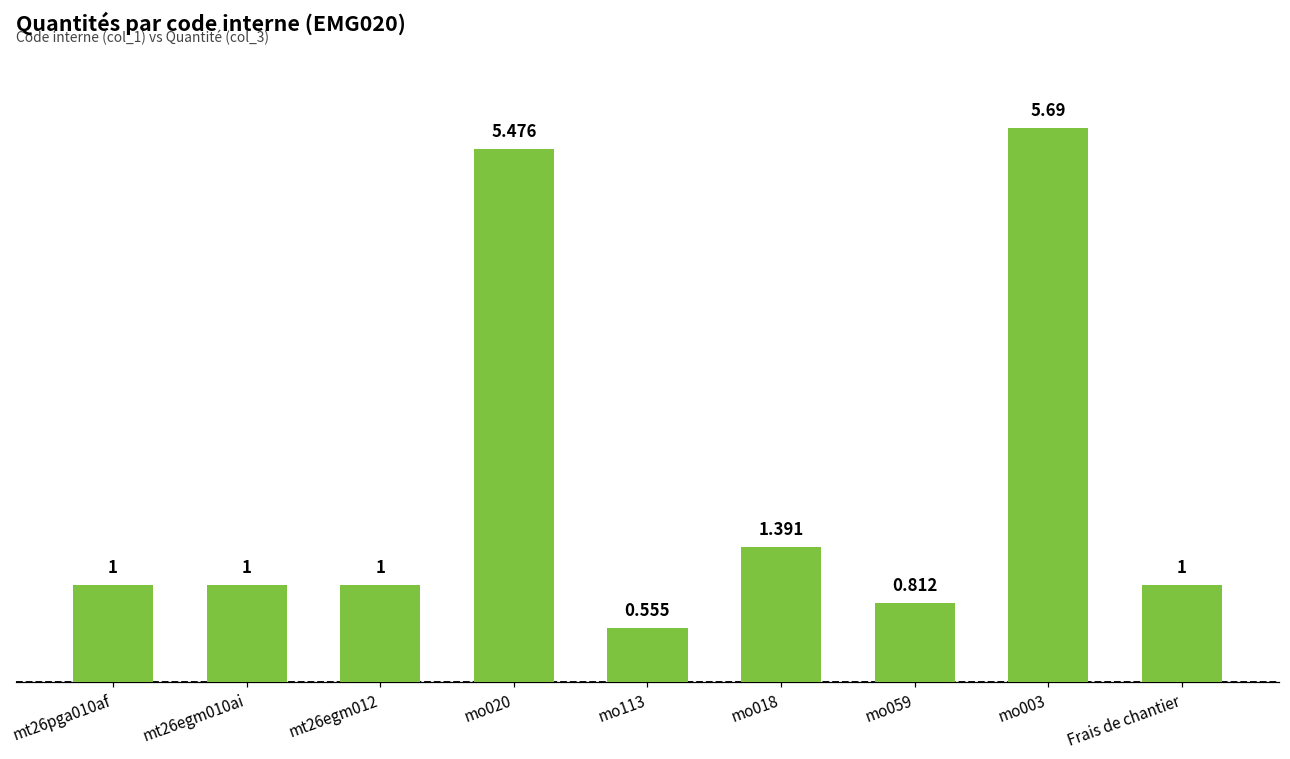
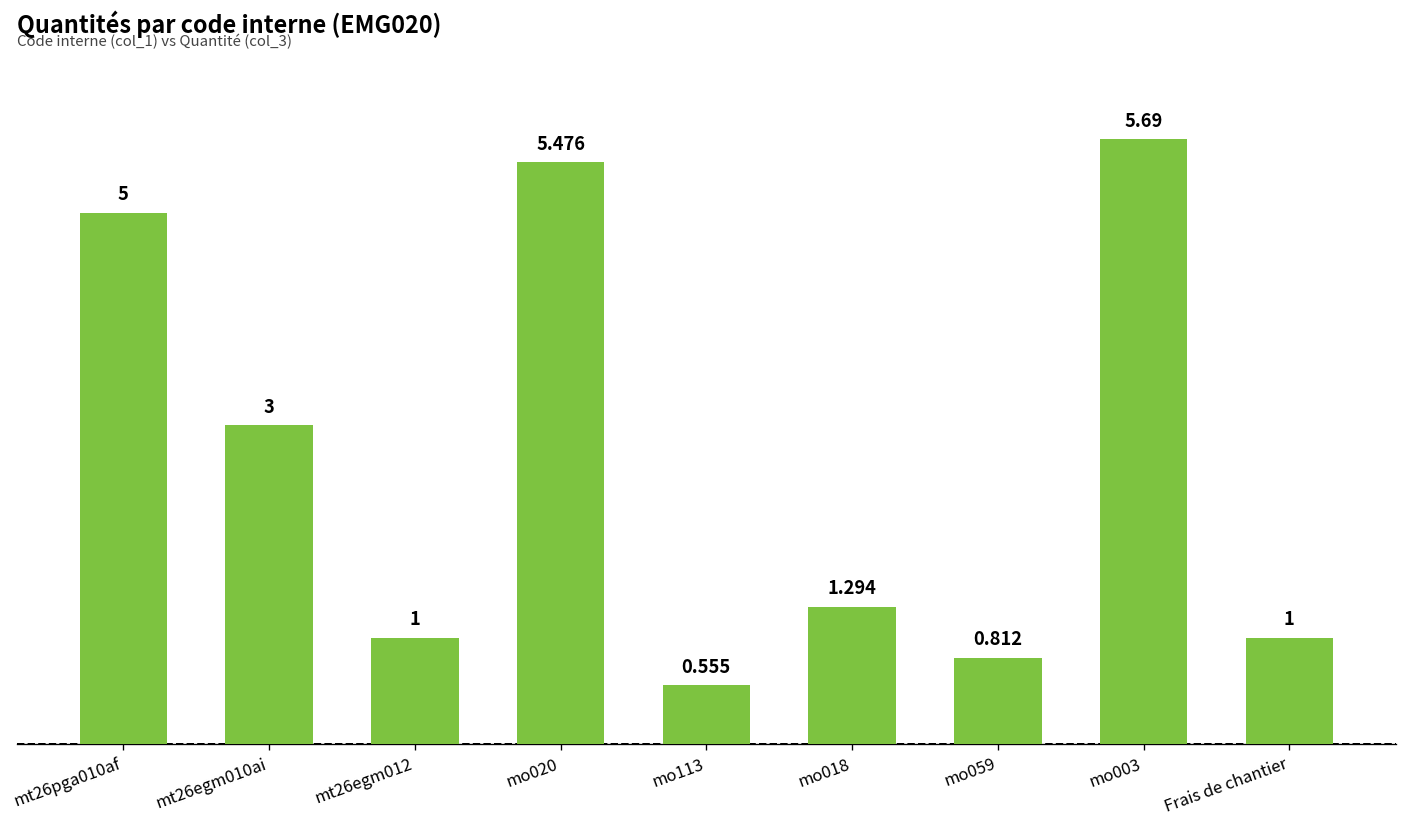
mt26pga010af: 1 -> 5
mt26egm010ai: 1 -> 3
mo018: 1.391 -> 1.294
